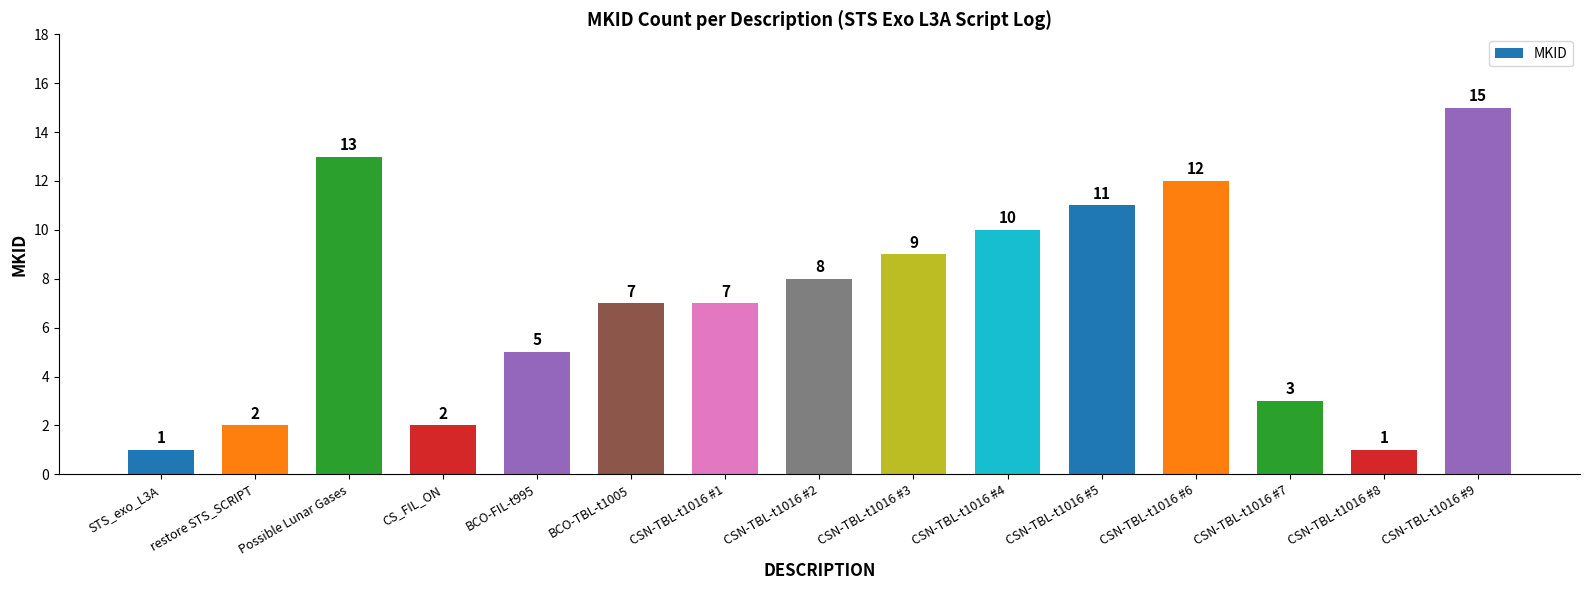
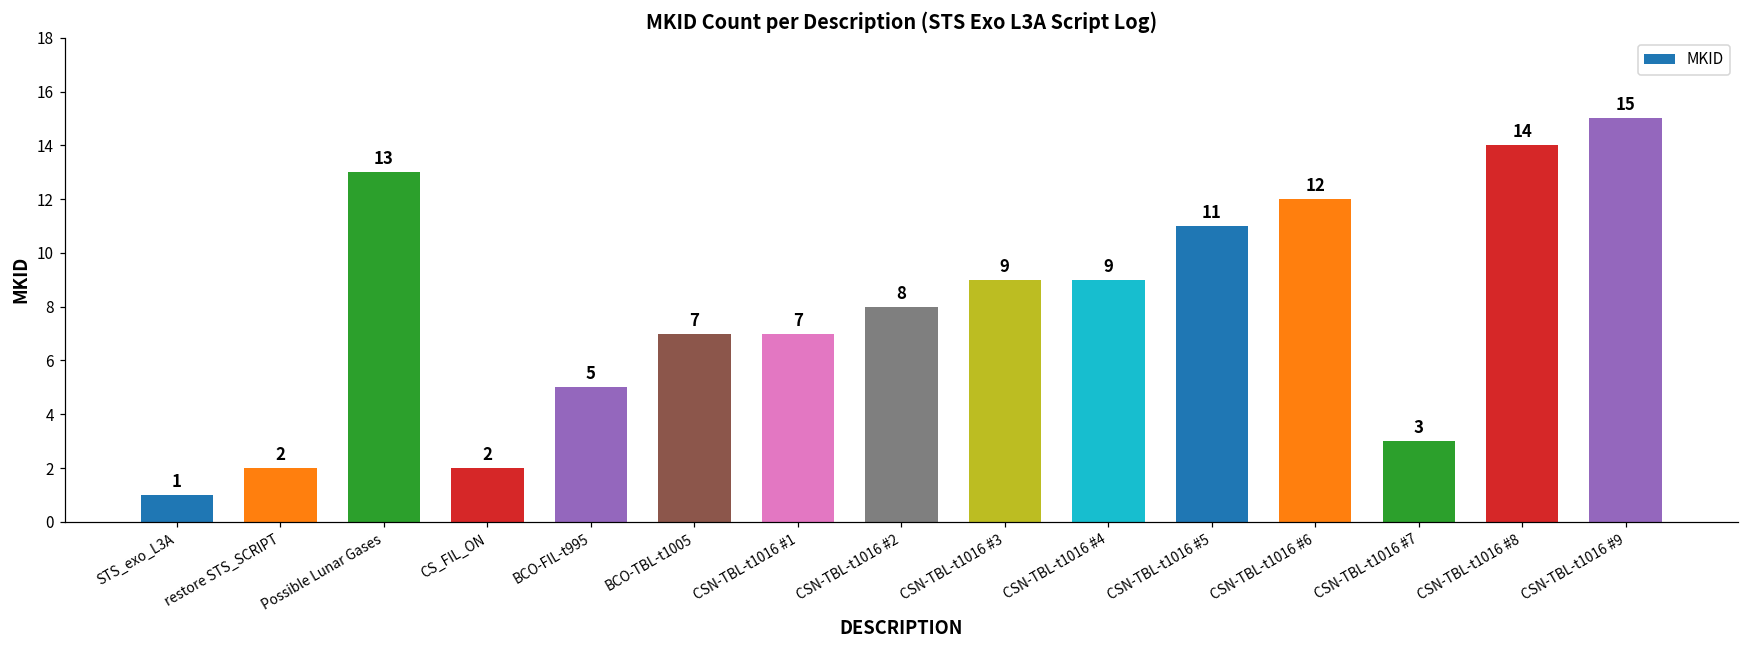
CSN-TBL-t1016 #4: 10 -> 9
CSN-TBL-t1016 #8: 1 -> 14
